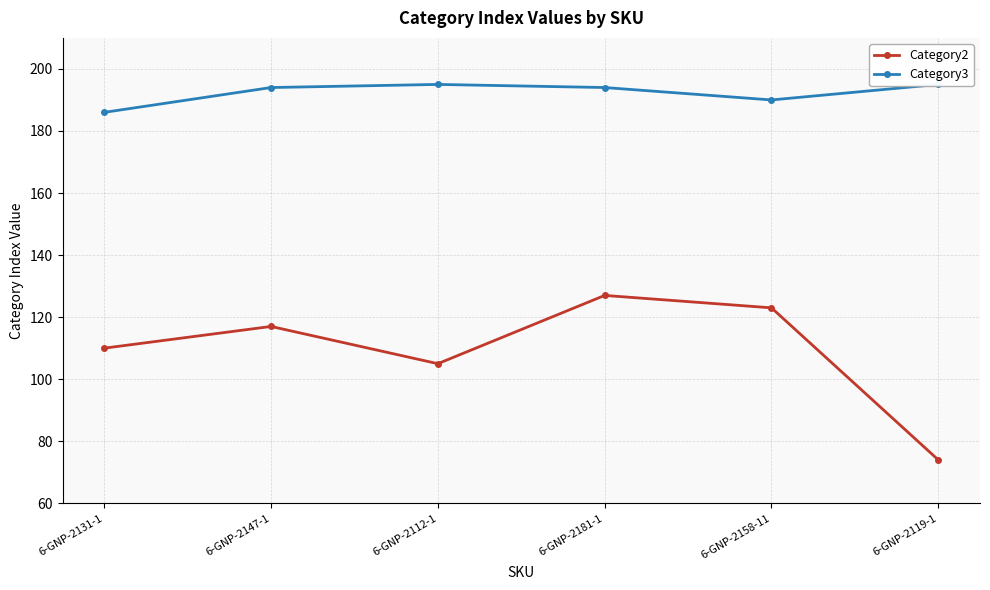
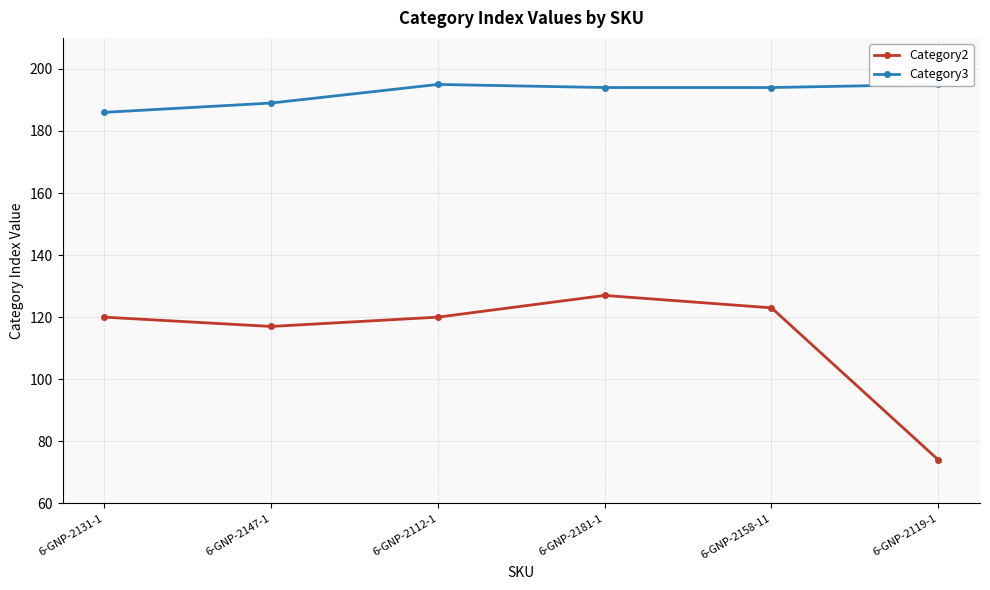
Category2, 6-GNP-2131-1: 110 -> 120
Category3, 6-GNP-2147-1: 194 -> 189
Category2, 6-GNP-2112-1: 105 -> 120
Category3, 6-GNP-2158-11: 190 -> 194
